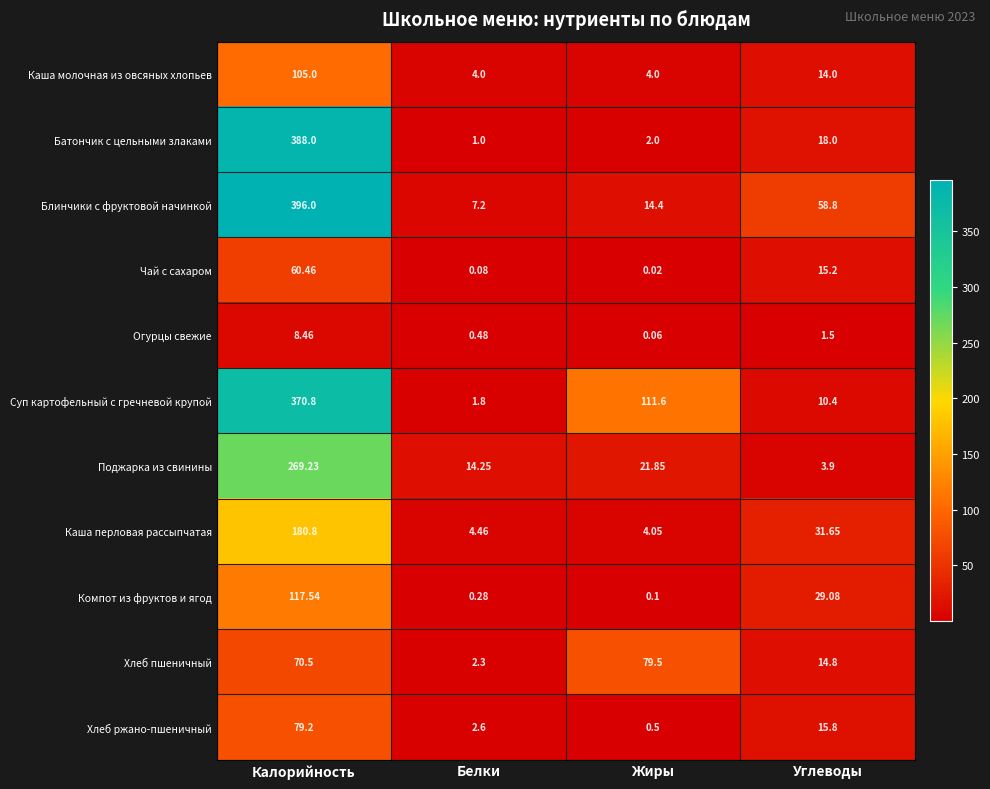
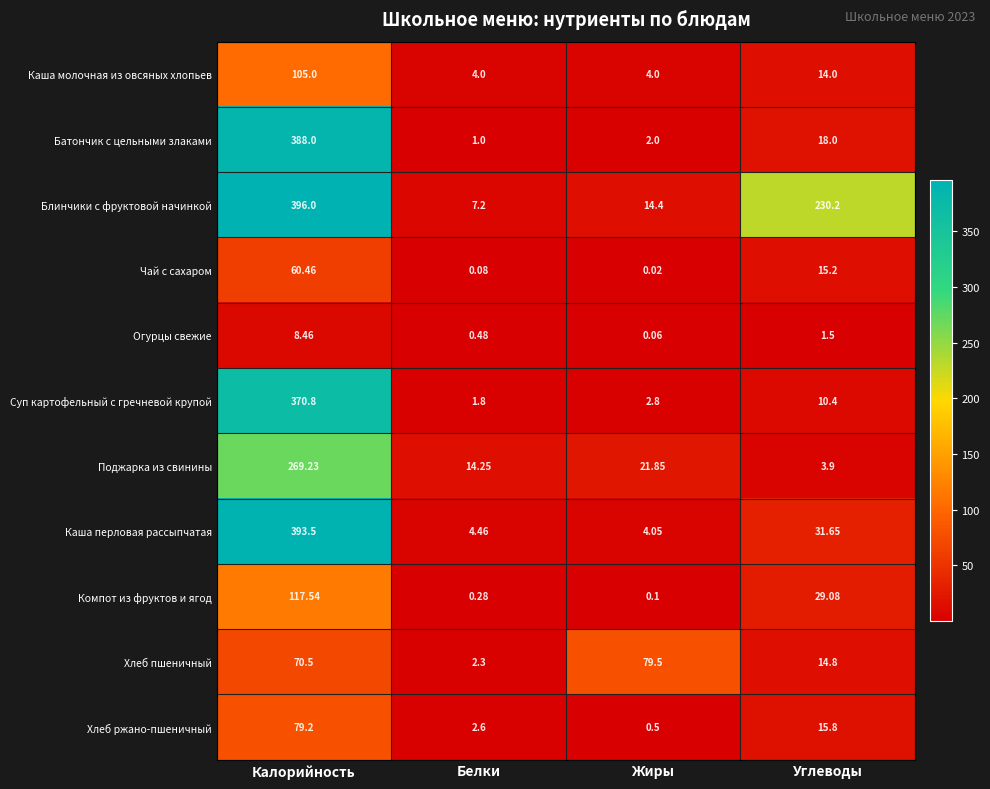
Блинчики с фруктовой начинкой, Углеводы: 58.8 -> 230.2
Суп картофельный с гречневой крупой, Жиры: 111.6 -> 2.8
Каша перловая рассыпчатая, Калорийность: 180.8 -> 393.5
